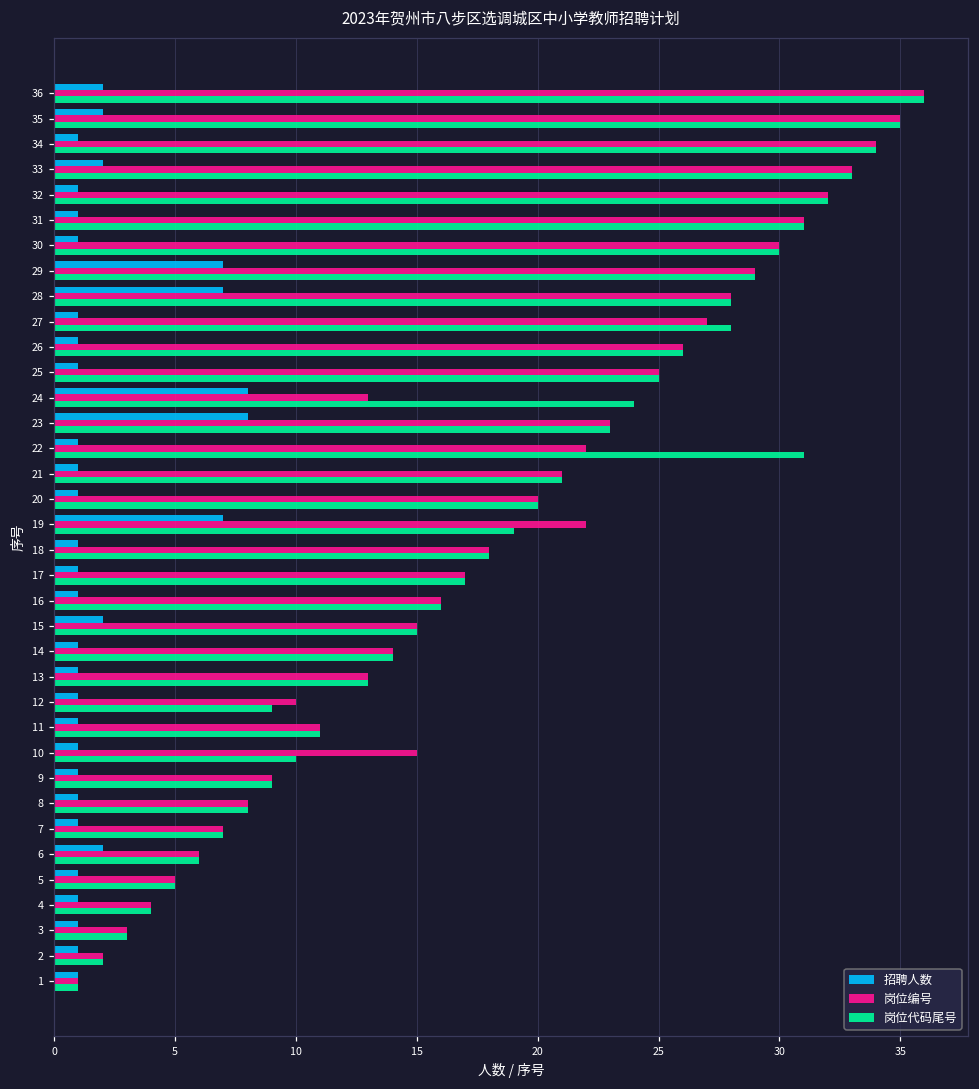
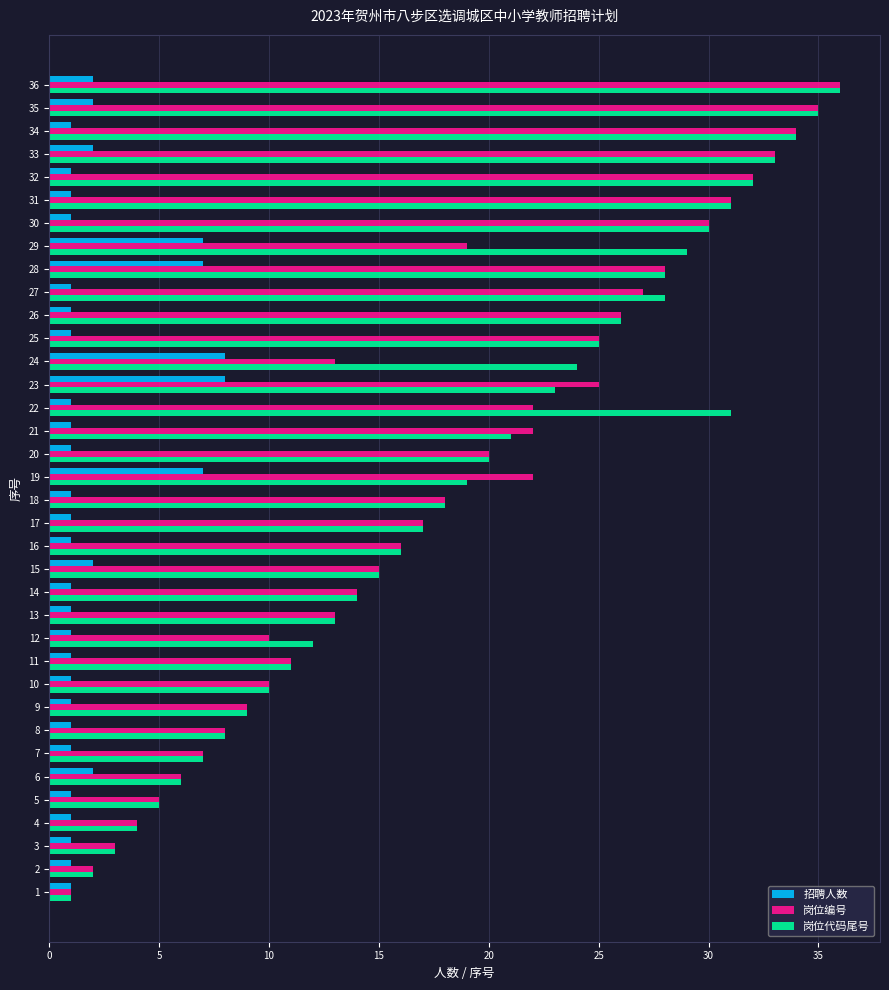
岗位编号, 29: 29 -> 19
岗位编号, 23: 23 -> 25
岗位编号, 21: 21 -> 22
岗位代码尾号, 12: 9 -> 12
岗位编号, 10: 15 -> 10
